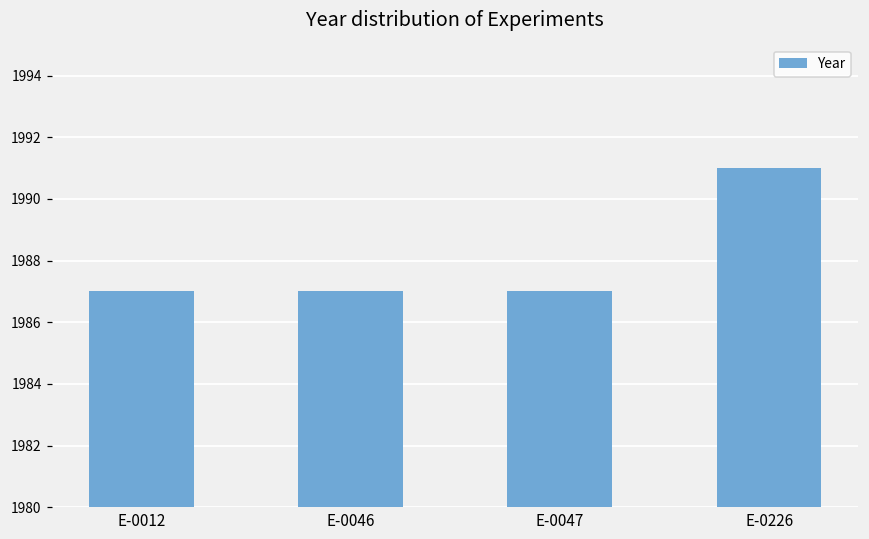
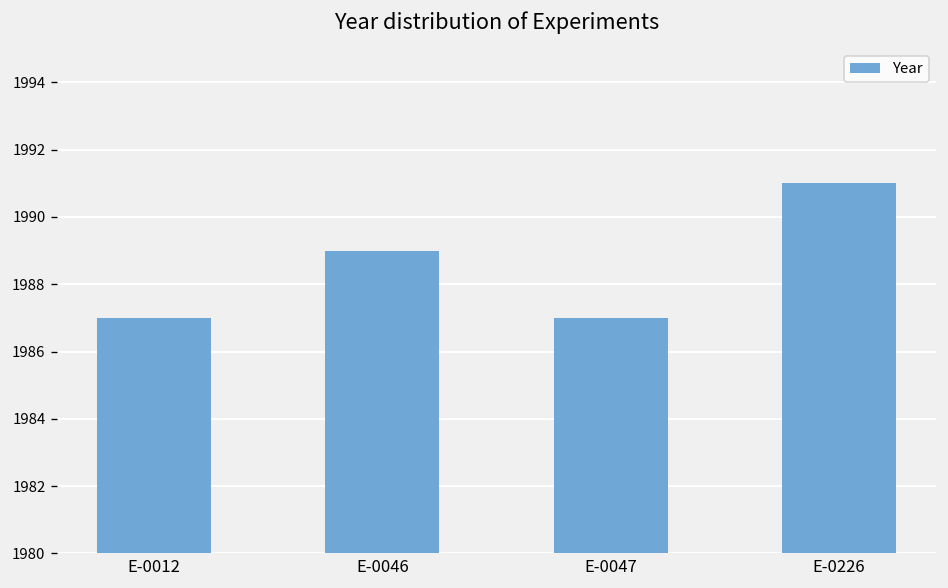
E-0046: 1987 -> 1989
